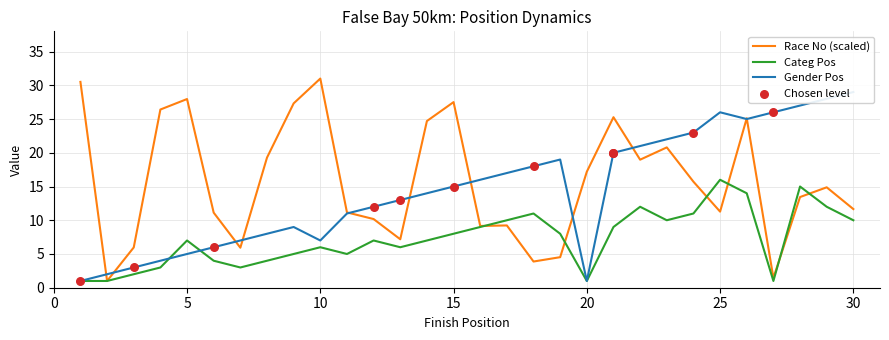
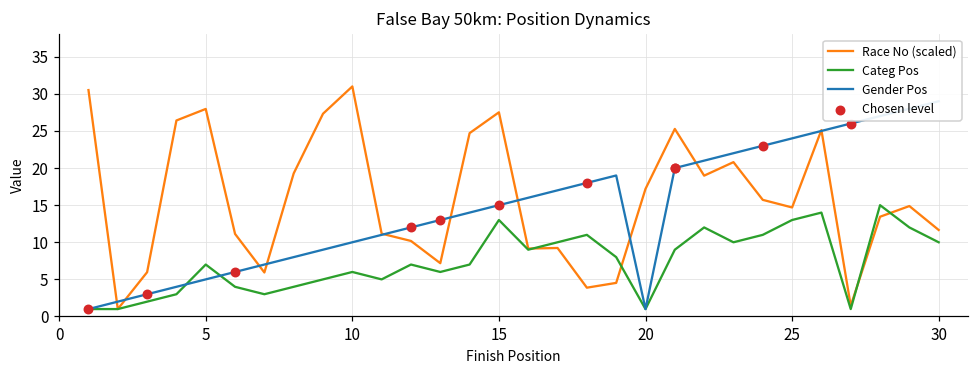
Gender Pos, 10: 7 -> 10
Categ Pos, 15: 8 -> 13
Race No (scaled), 25: 11 -> 15
Categ Pos, 25: 16 -> 13
Gender Pos, 25: 26 -> 24
